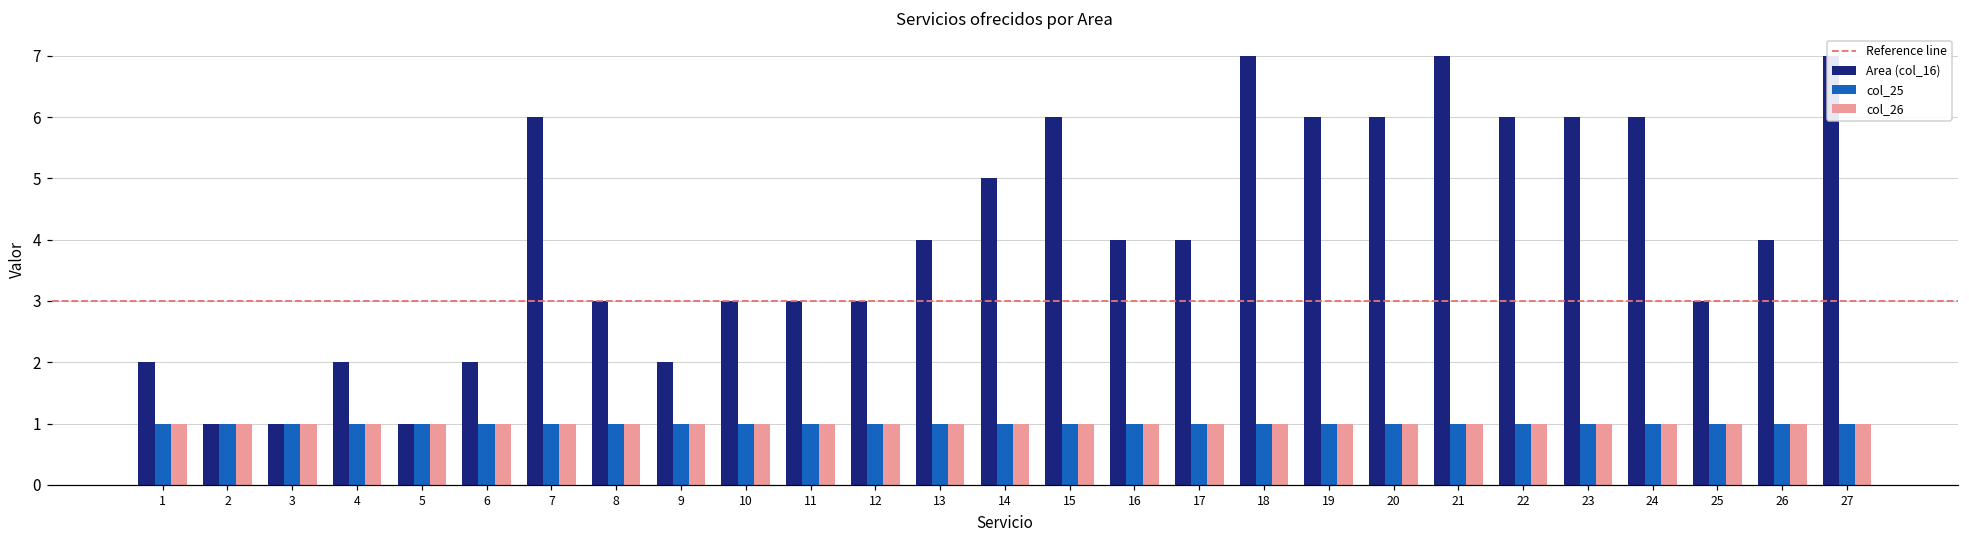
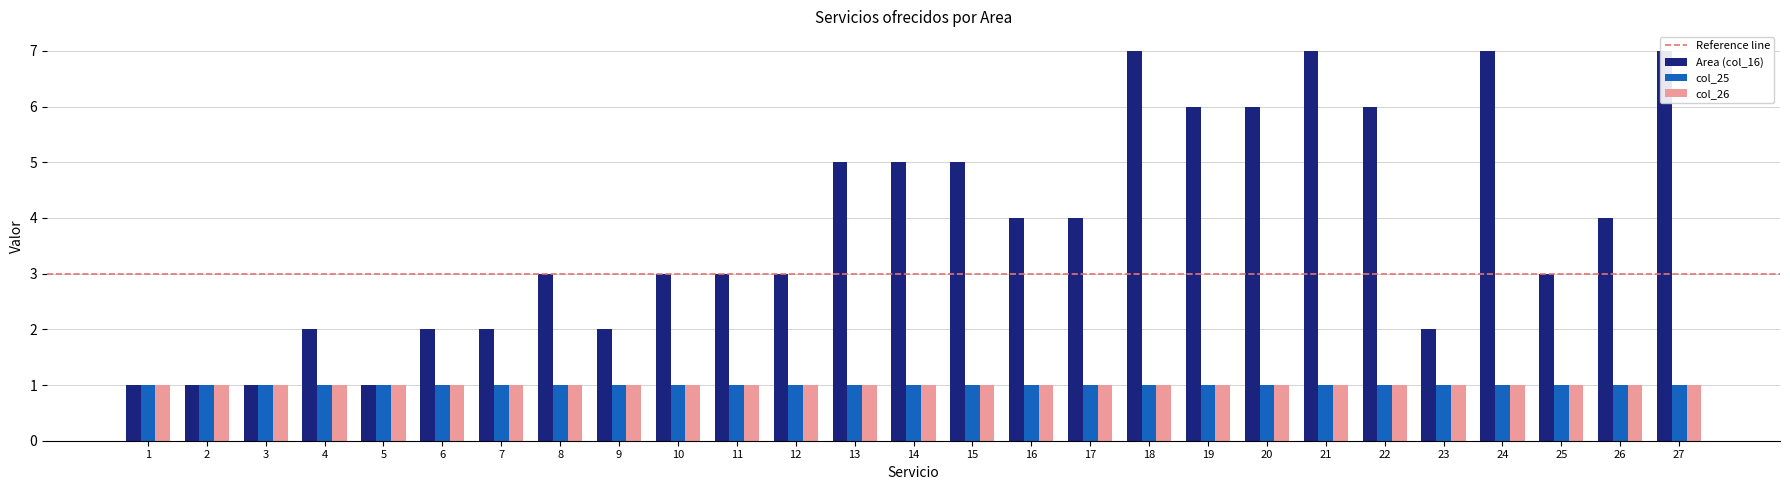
Area (col_16), 1: 2 -> 1
Area (col_16), 7: 6 -> 2
Area (col_16), 13: 4 -> 5
Area (col_16), 15: 6 -> 5
Area (col_16), 23: 6 -> 2
Area (col_16), 24: 6 -> 7
